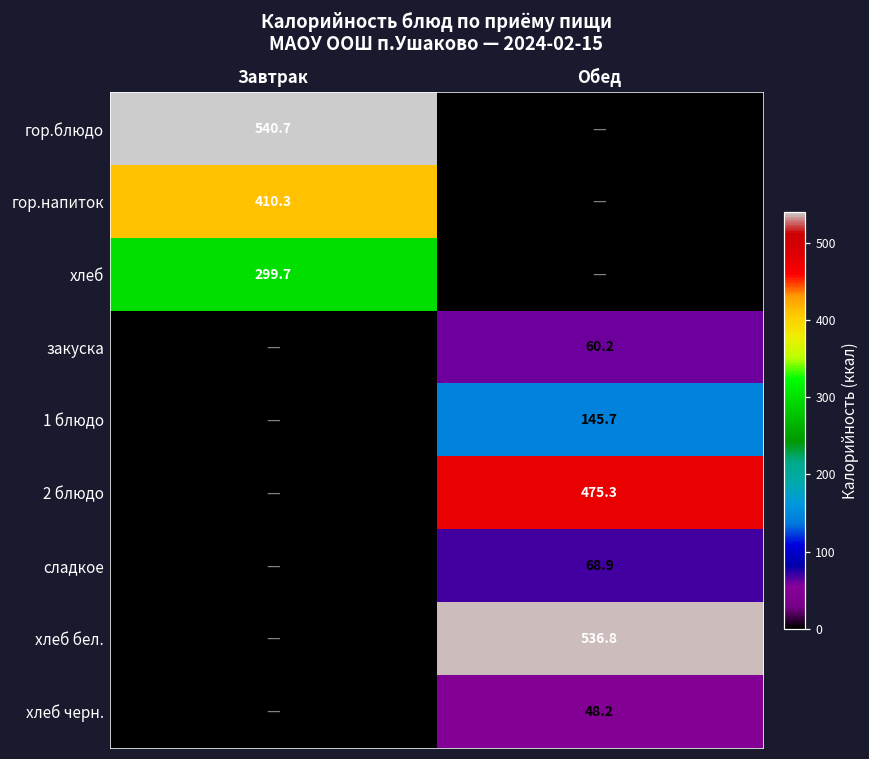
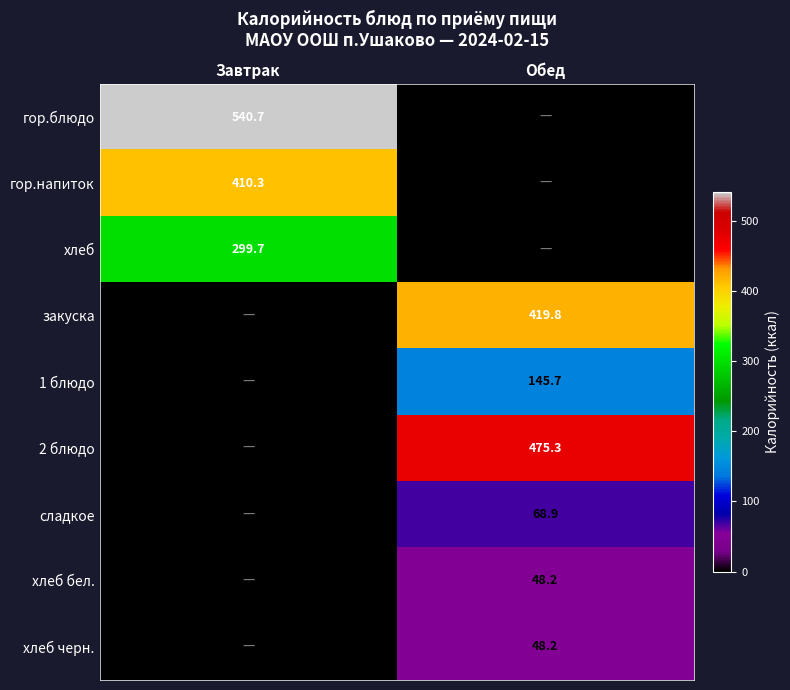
закуска, Обед: 60.2 -> 419.8
хлеб бел., Обед: 536.8 -> 48.2
